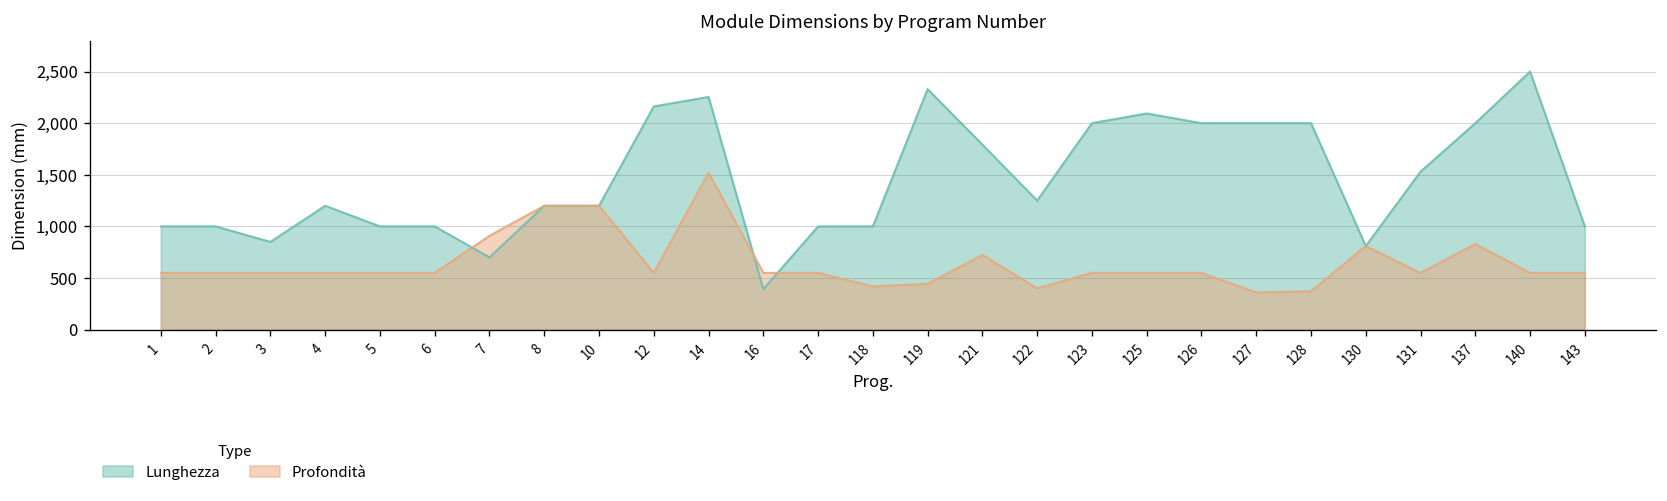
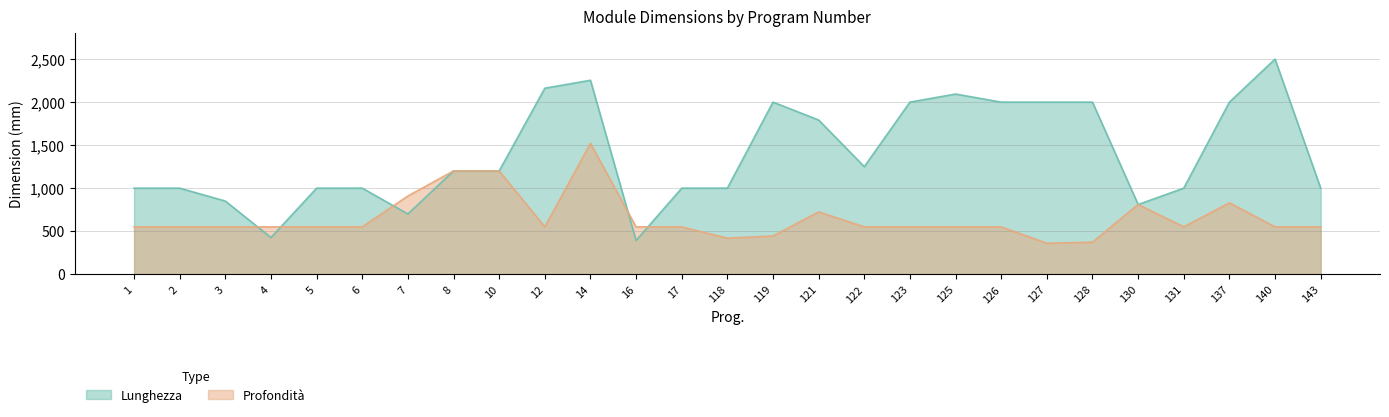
Lunghezza, 4: 1,200 -> 400
Lunghezza, 119: 2,300 -> 2,000
Profondità, 122: 400 -> 600
Lunghezza, 131: 1,500 -> 1,000
